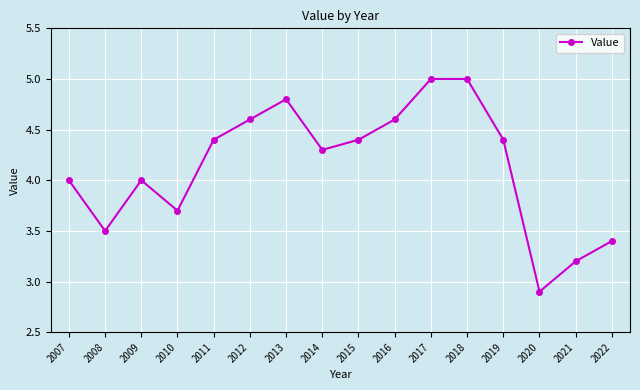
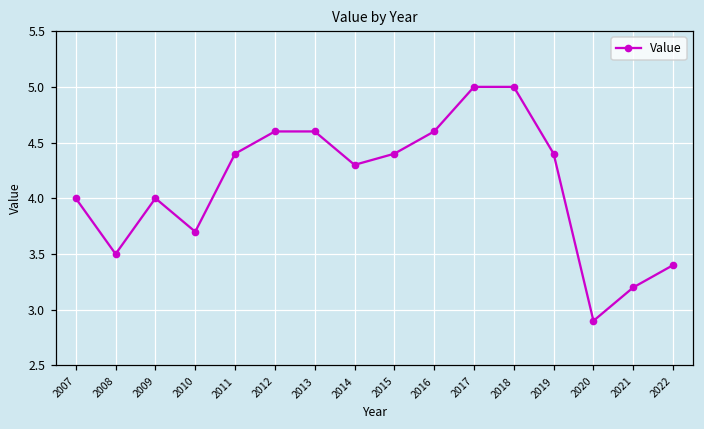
2013: 4.8 -> 4.6
